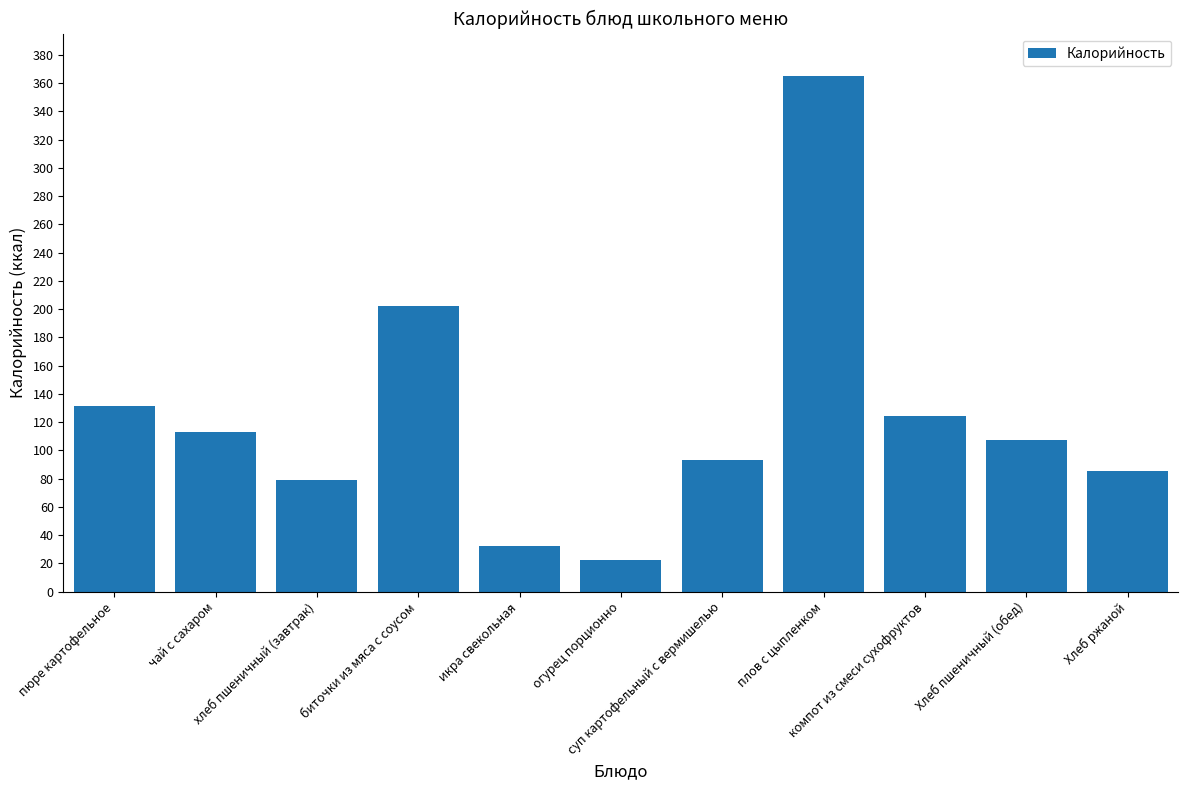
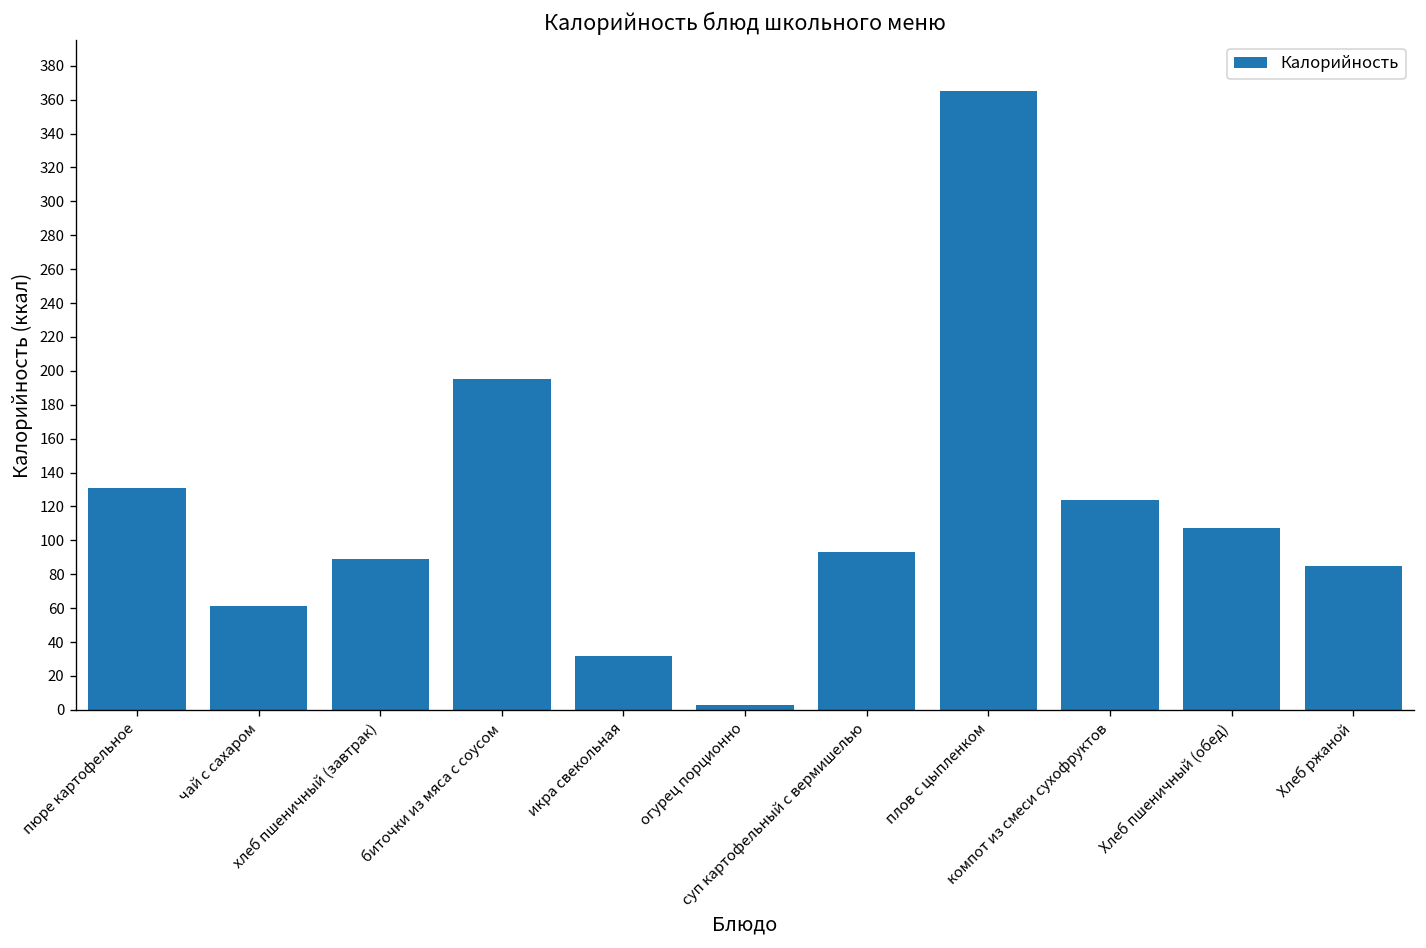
чай с сахаром: 113 -> 61
хлеб пшеничный (завтрак): 79 -> 89
биточки из мяса с соусом: 202 -> 195
огурец порционно: 22 -> 3
